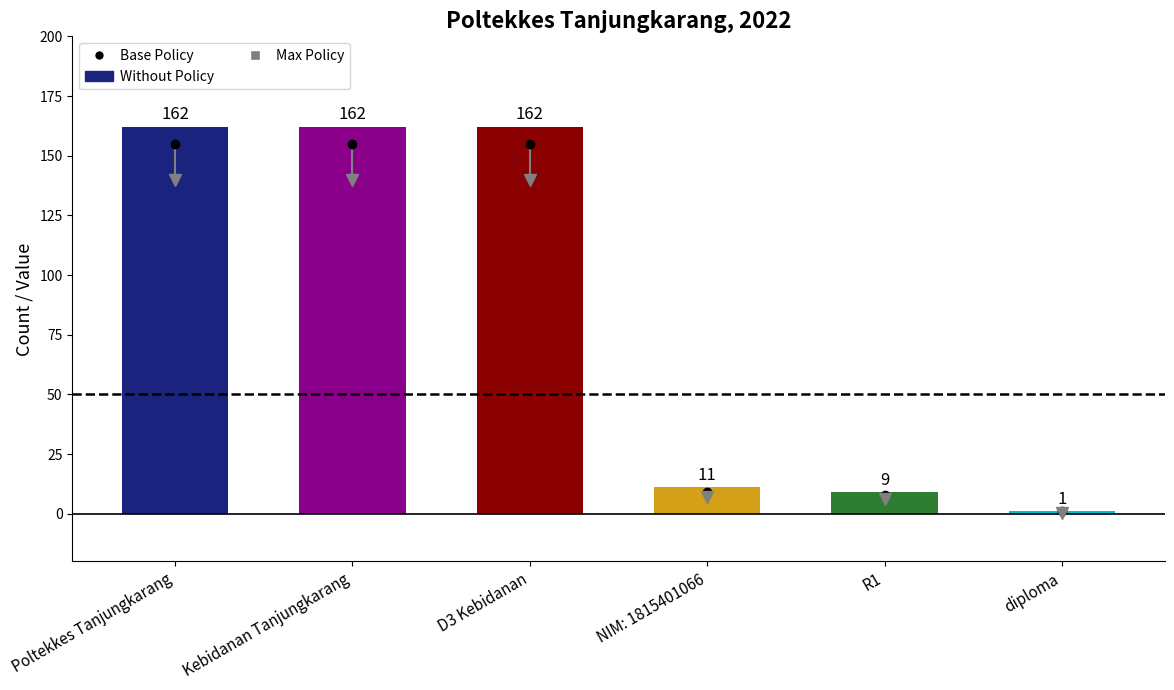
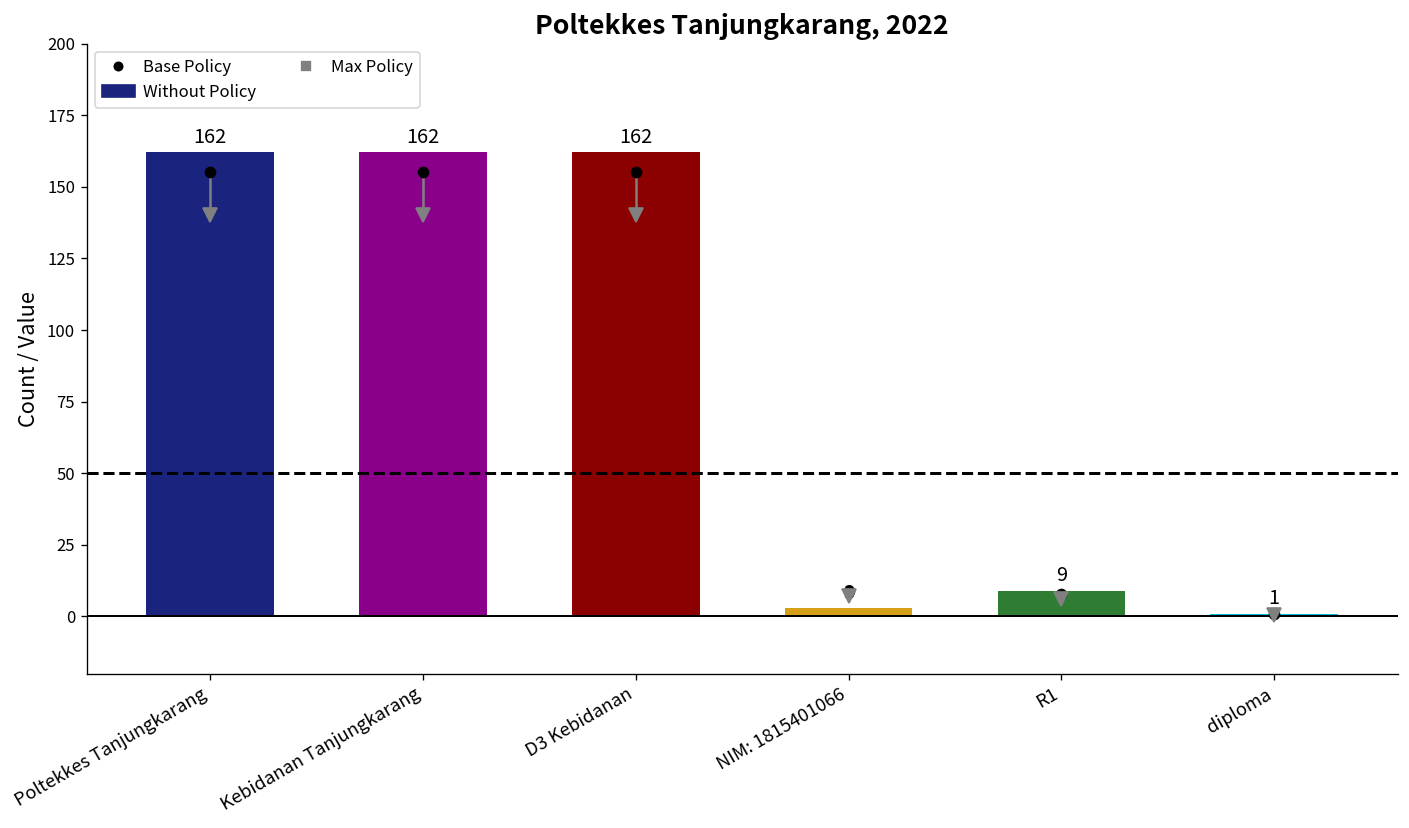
Without Policy, NIM: 1815401066: 11 -> 3
